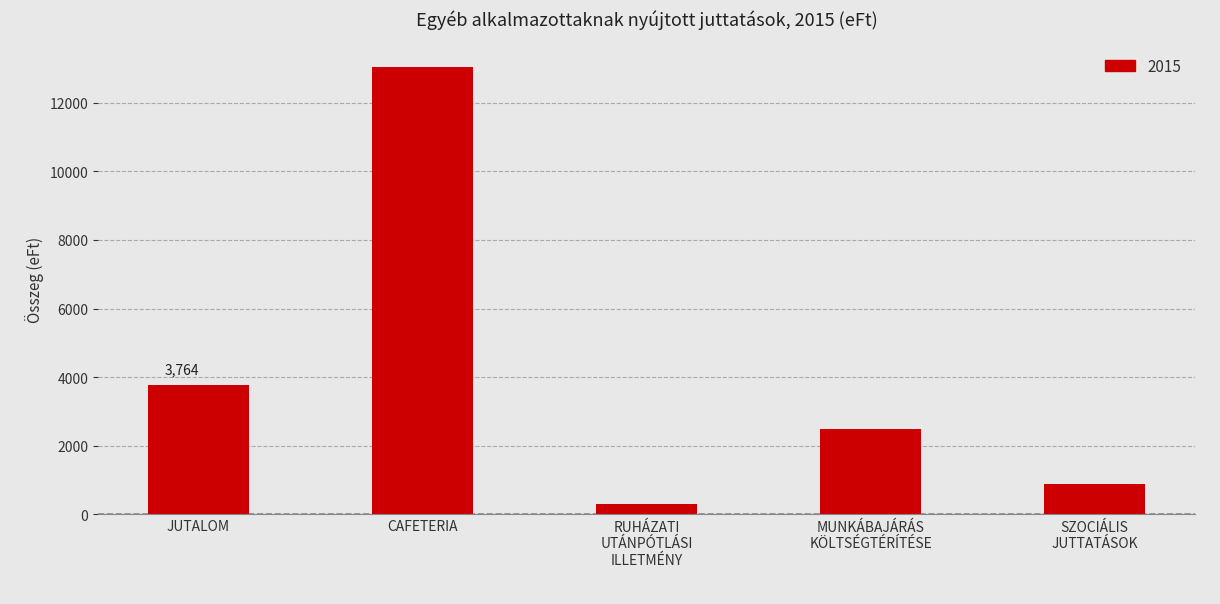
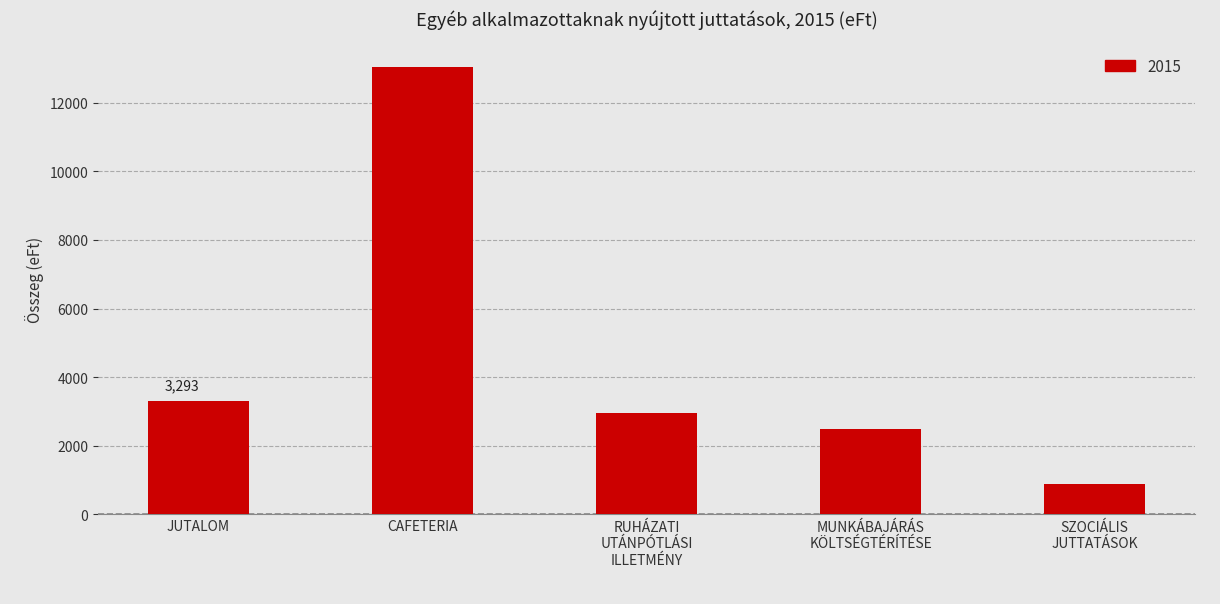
JUTALOM: 3,764 -> 3,293
RUHÁZATI UTÁNPÓTLÁSI ILLETMÉNY: 300 -> 2900
